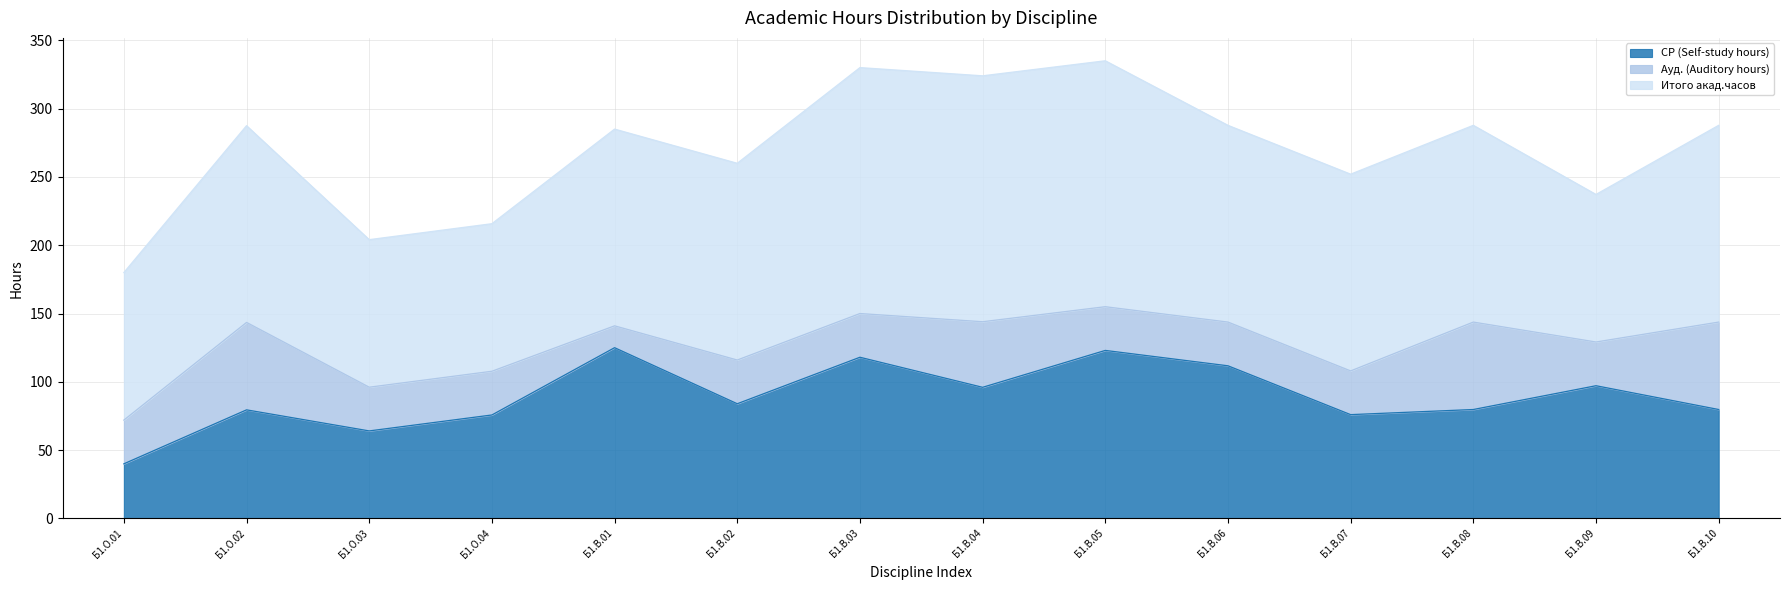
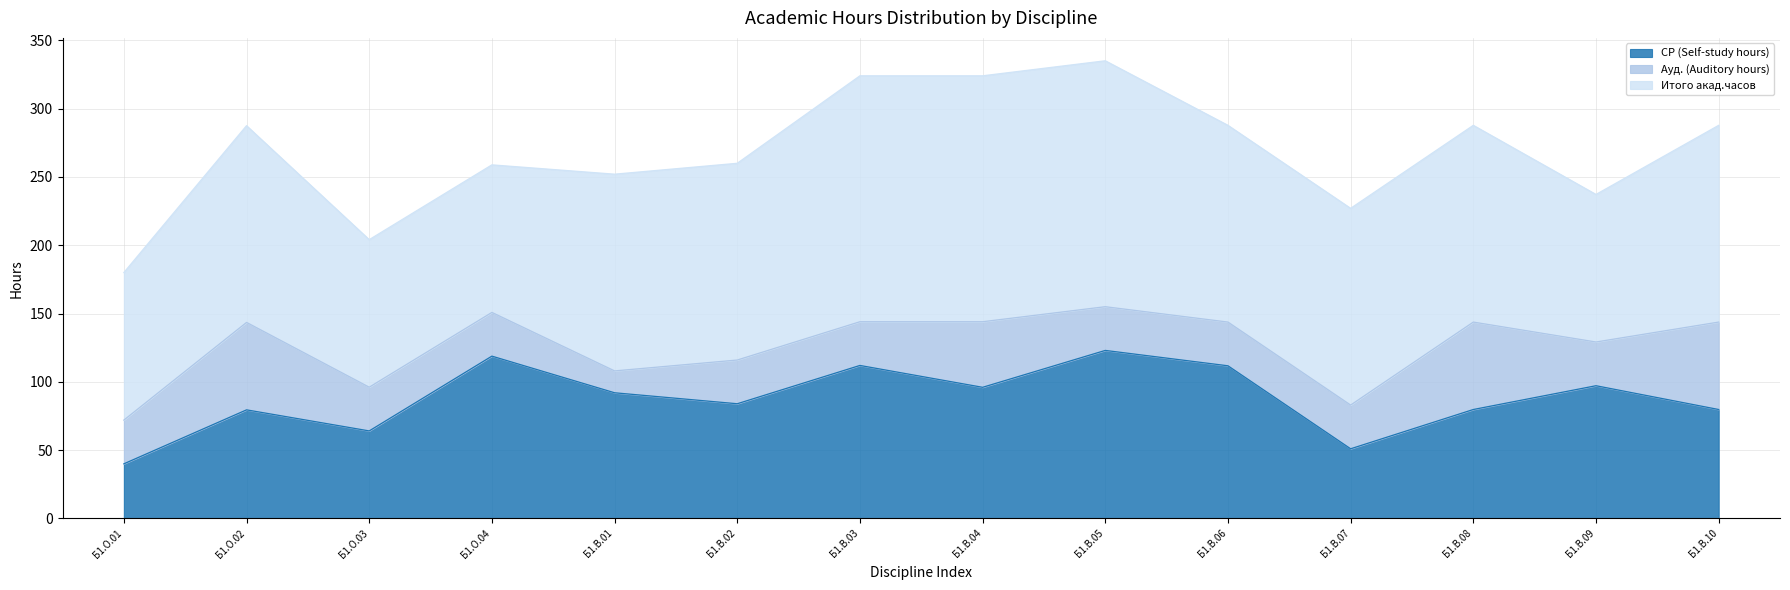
СР (Self-study hours), Б1.О.04: 76 -> 119
СР (Self-study hours), Б1.В.01: 125 -> 92
СР (Self-study hours), Б1.В.03: 118 -> 112
СР (Self-study hours), Б1.В.07: 76 -> 51
